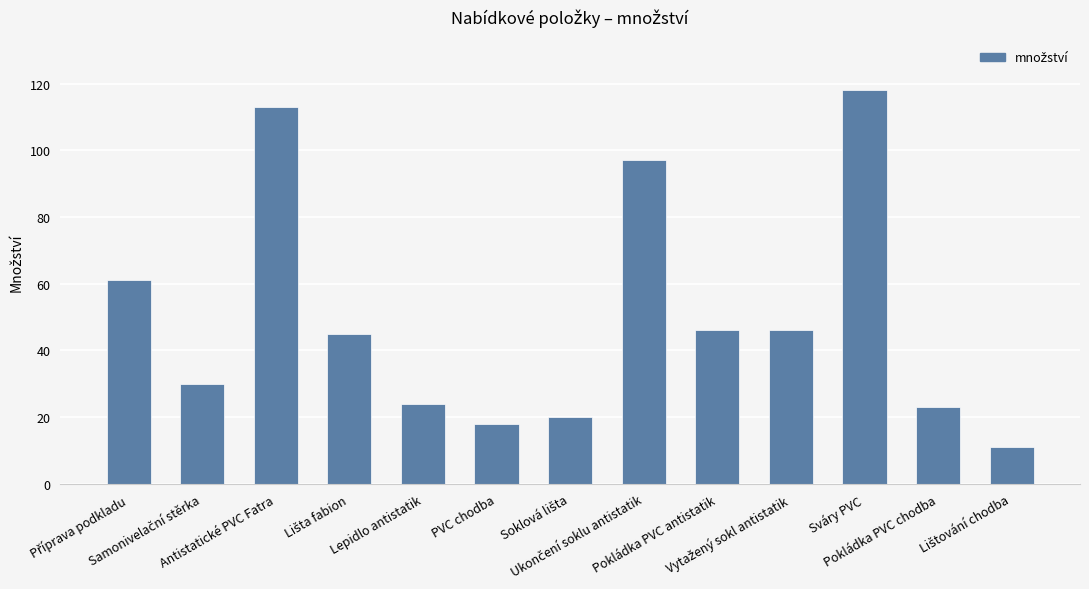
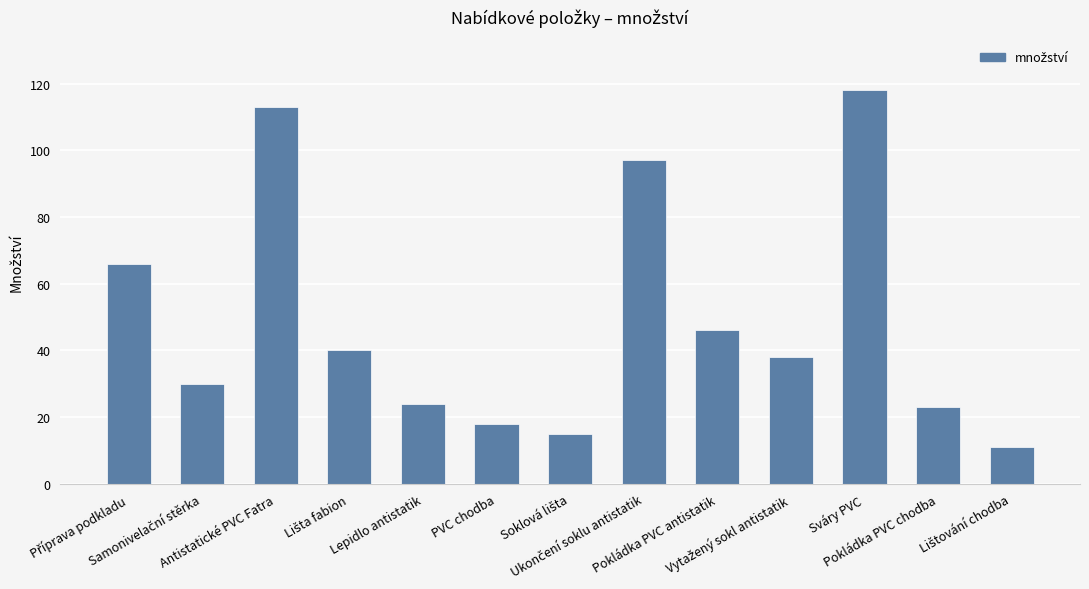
Příprava podkladu: 61 -> 66
Lišta fabion: 45 -> 40
Soklová lišta: 20 -> 15
Vytažený sokl antistatik: 46 -> 38
